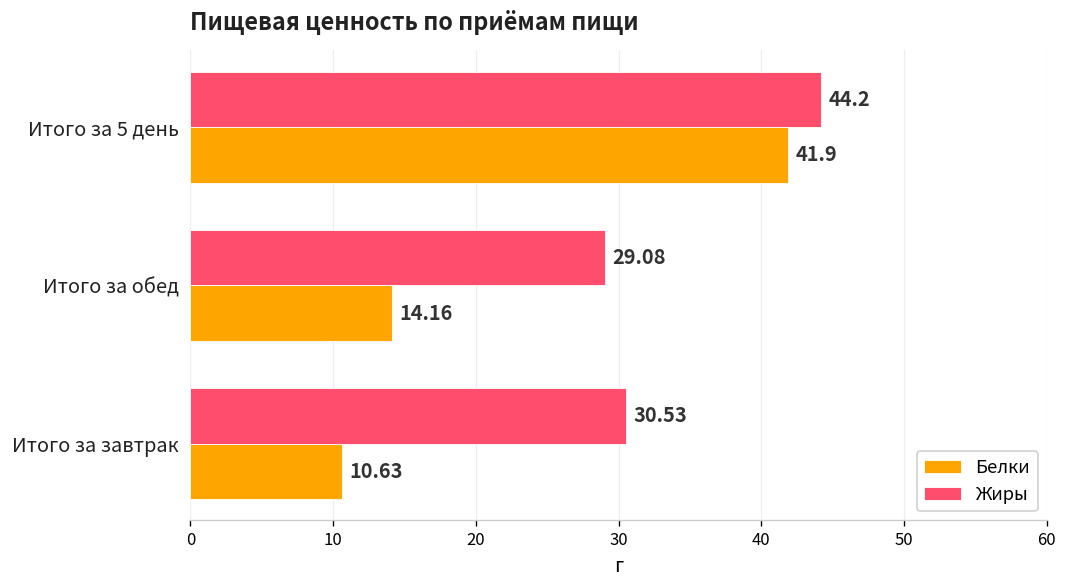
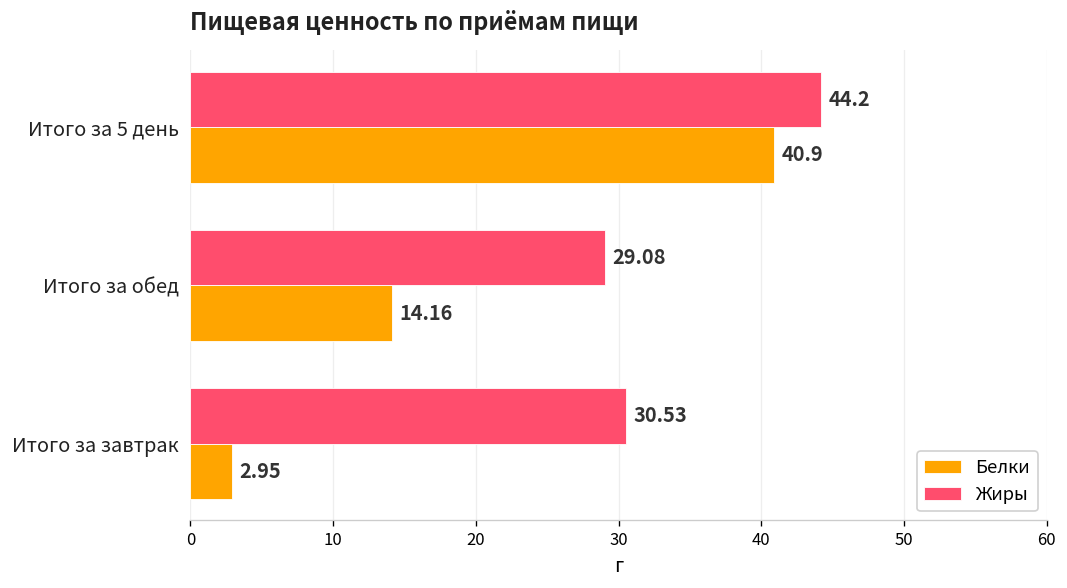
Белки, Итого за 5 день: 41.9 -> 40.9
Белки, Итого за завтрак: 10.63 -> 2.95
